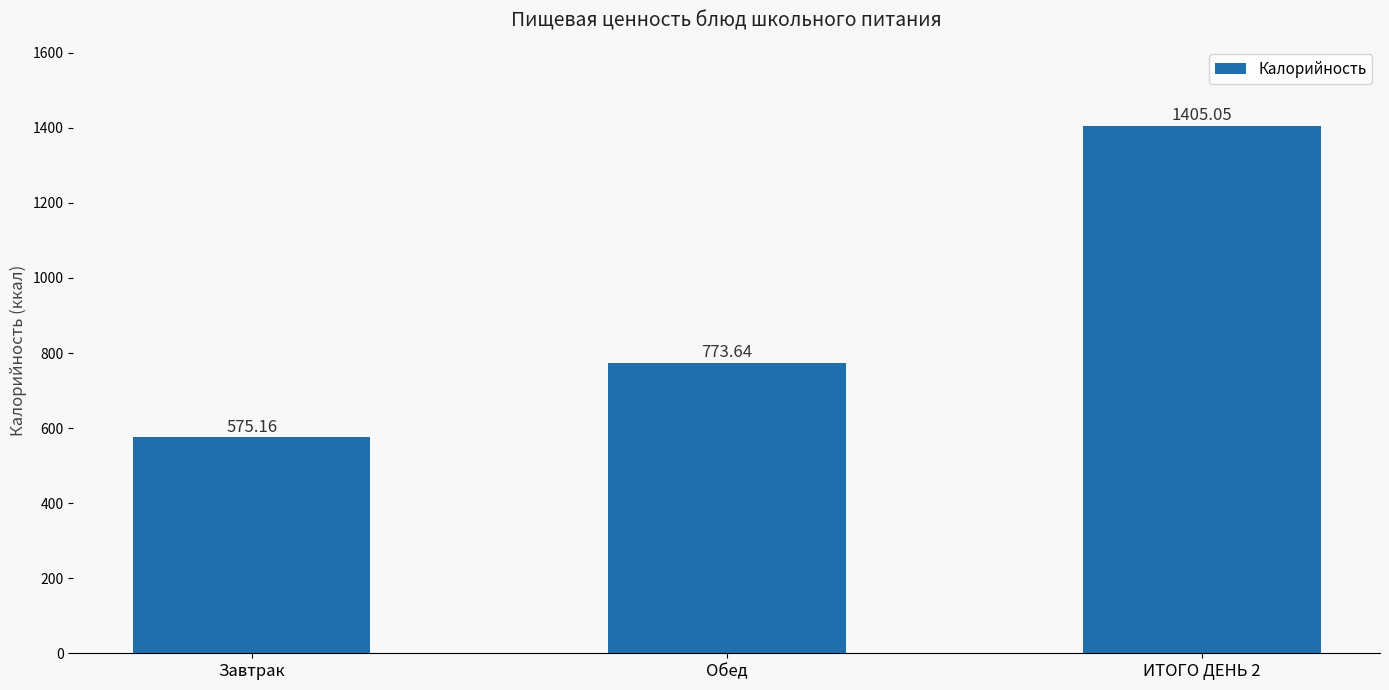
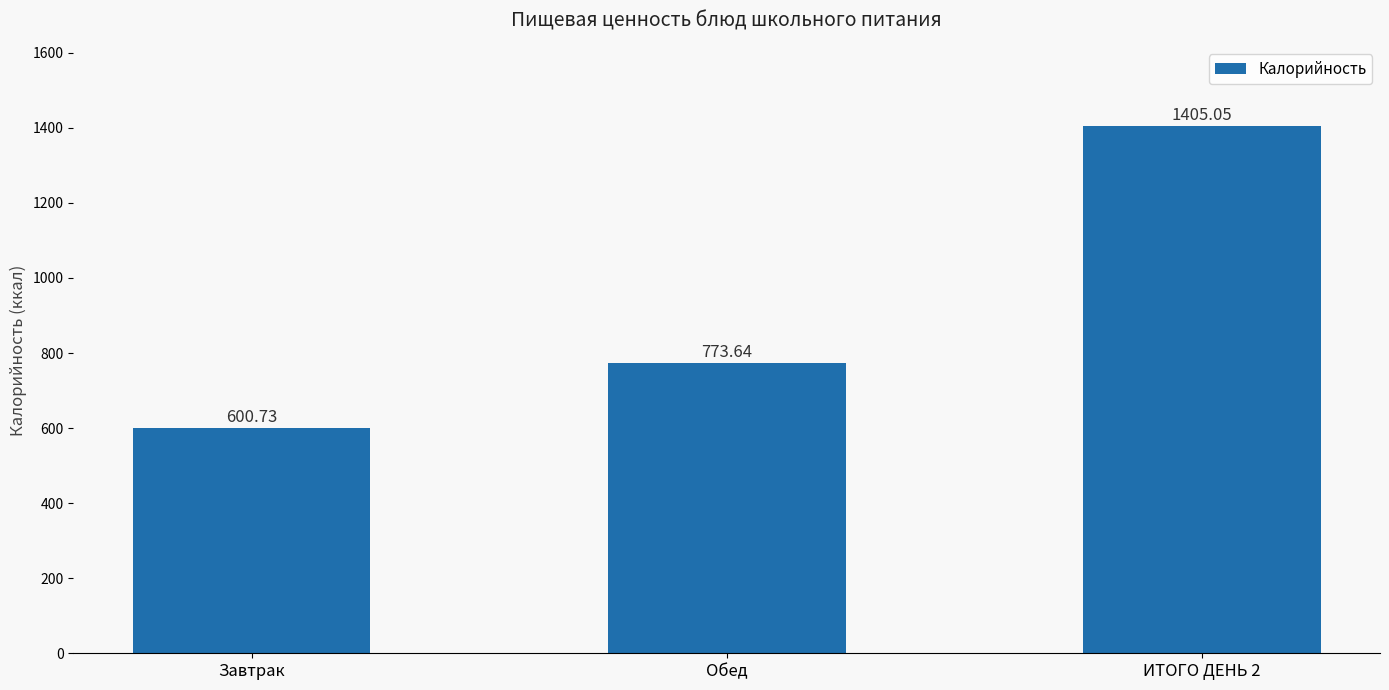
Завтрак: 575.16 -> 600.73
